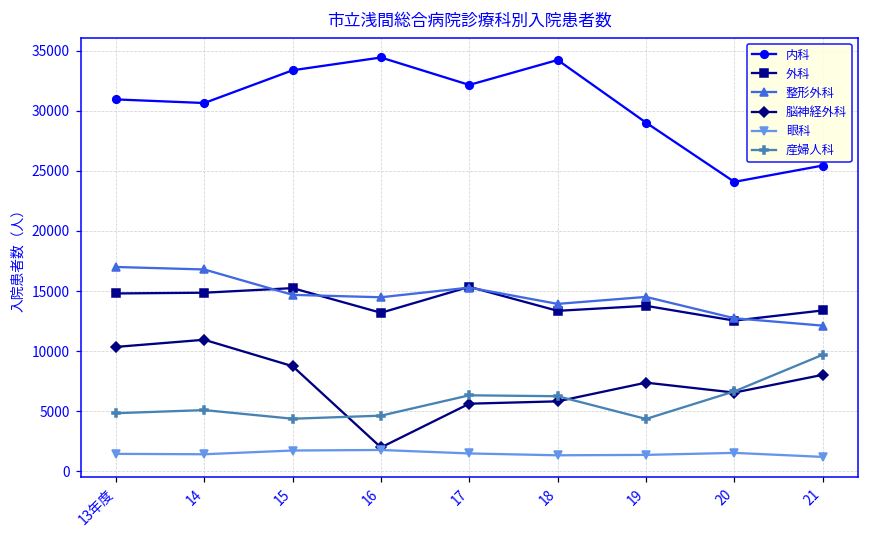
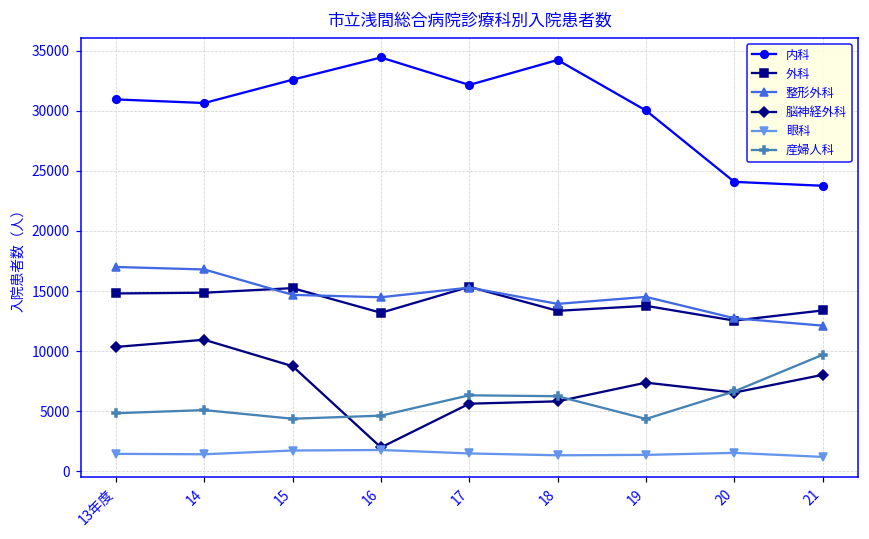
内科, 15: 33400 -> 32600
内科, 19: 29000 -> 30000
内科, 21: 25500 -> 23800
